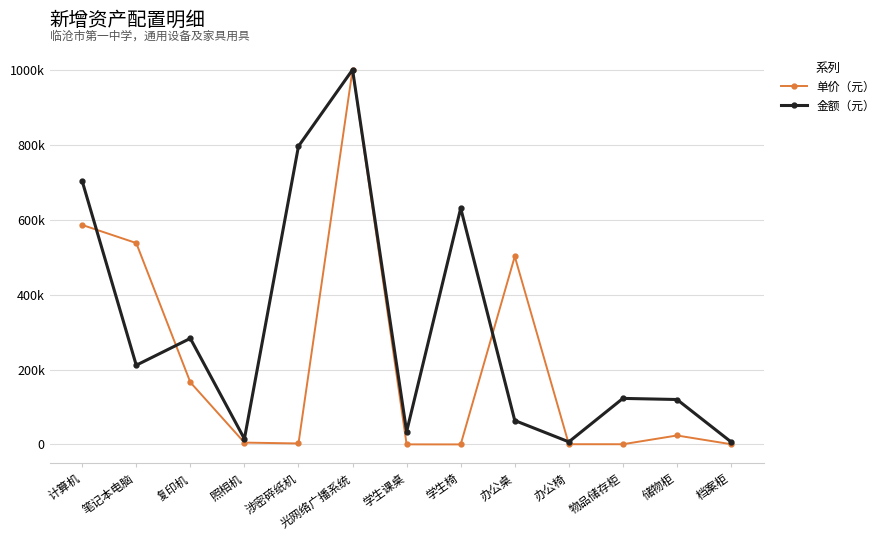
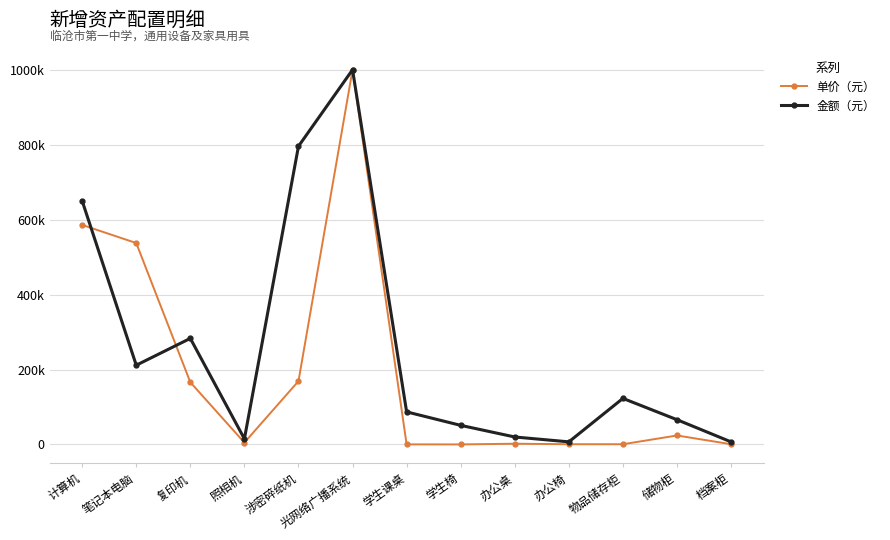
金额（元）, 计算机: 700000 -> 650000
单价（元）, 涉密碎纸机: 0 -> 170000
金额（元）, 学生课桌: 30000 -> 90000
金额（元）, 学生椅: 630000 -> 50000
单价（元）, 办公桌: 500000 -> 0
金额（元）, 办公桌: 60000 -> 20000
金额（元）, 储物柜: 120000 -> 70000
